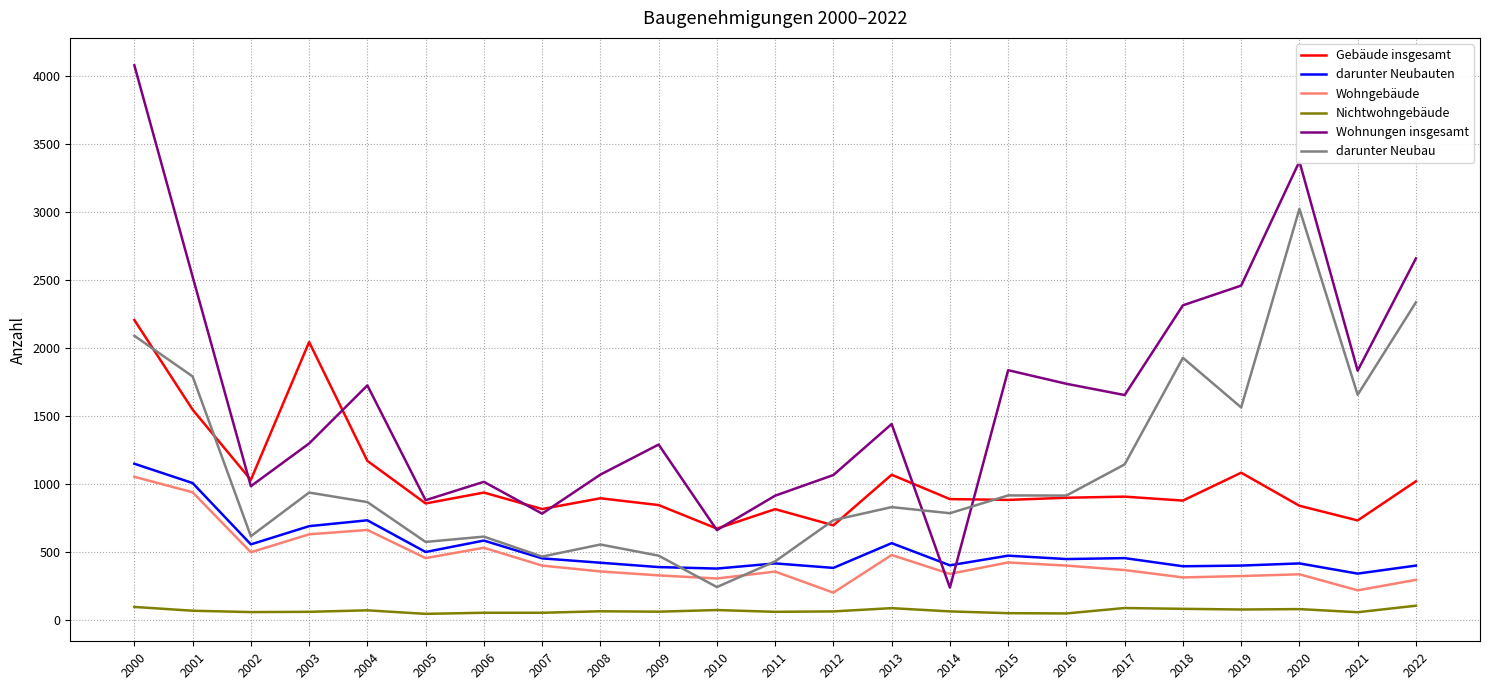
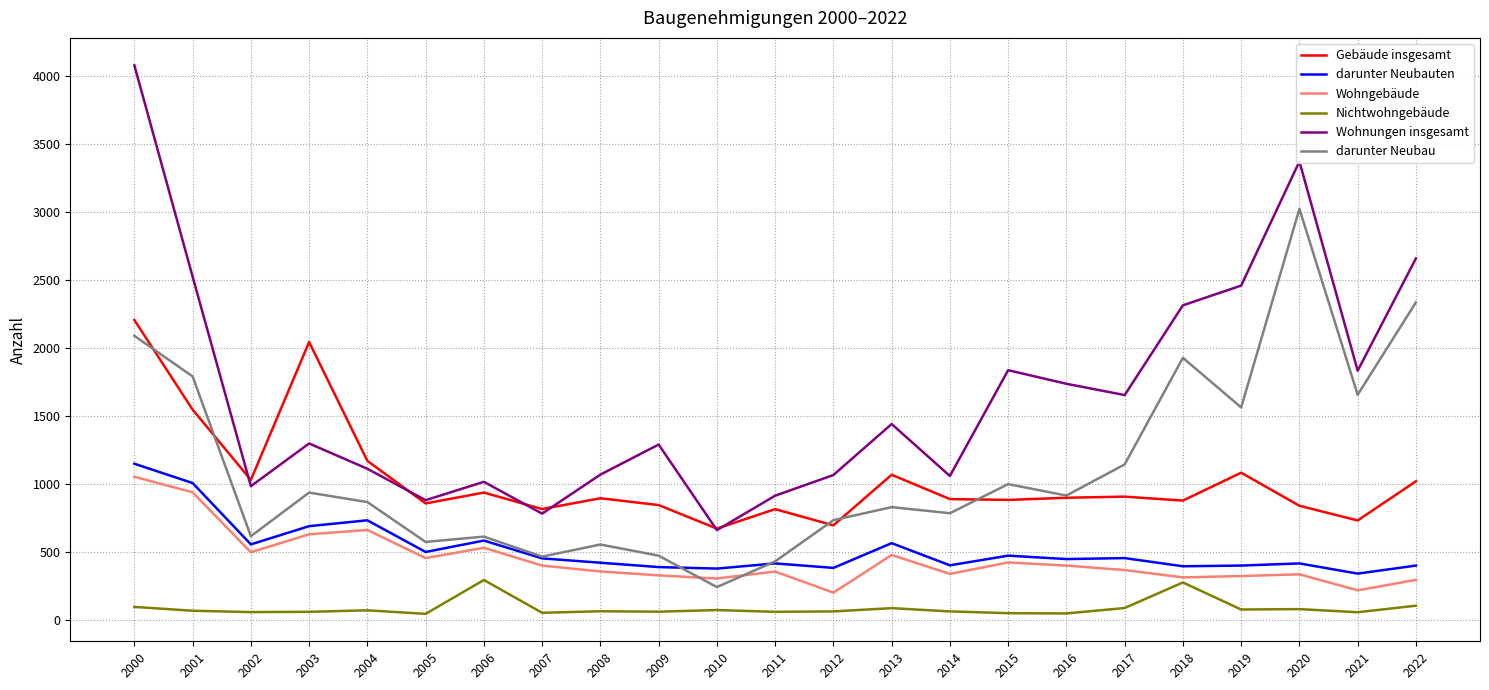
Wohnungen insgesamt, 2004: 1730 -> 1110
Nichtwohngebäude, 2006: 50 -> 290
Wohnungen insgesamt, 2014: 240 -> 1060
darunter Neubau, 2015: 920 -> 1000
Nichtwohngebäude, 2018: 80 -> 280
